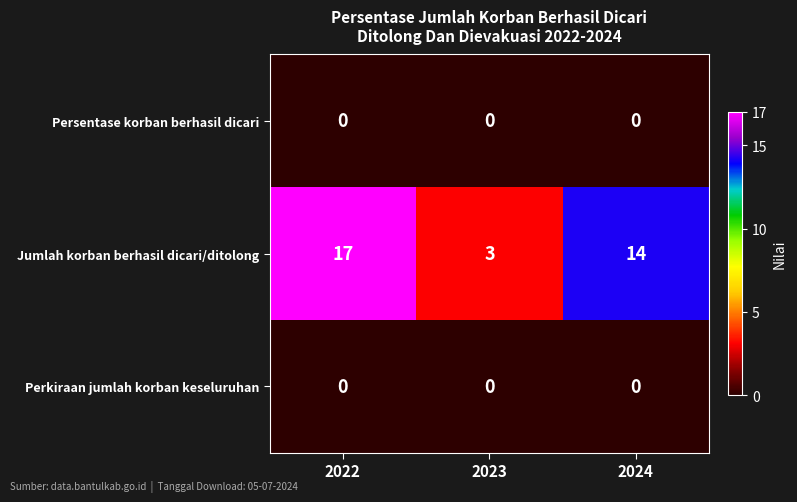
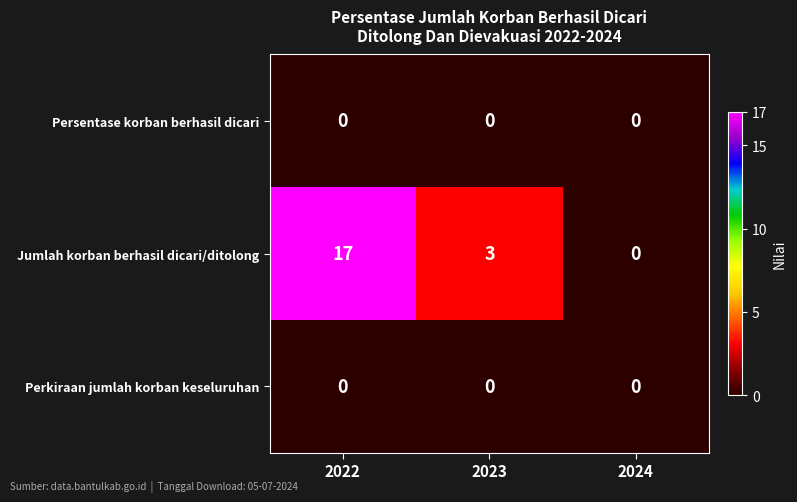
Jumlah korban berhasil dicari/ditolong, 2024: 14 -> 0
